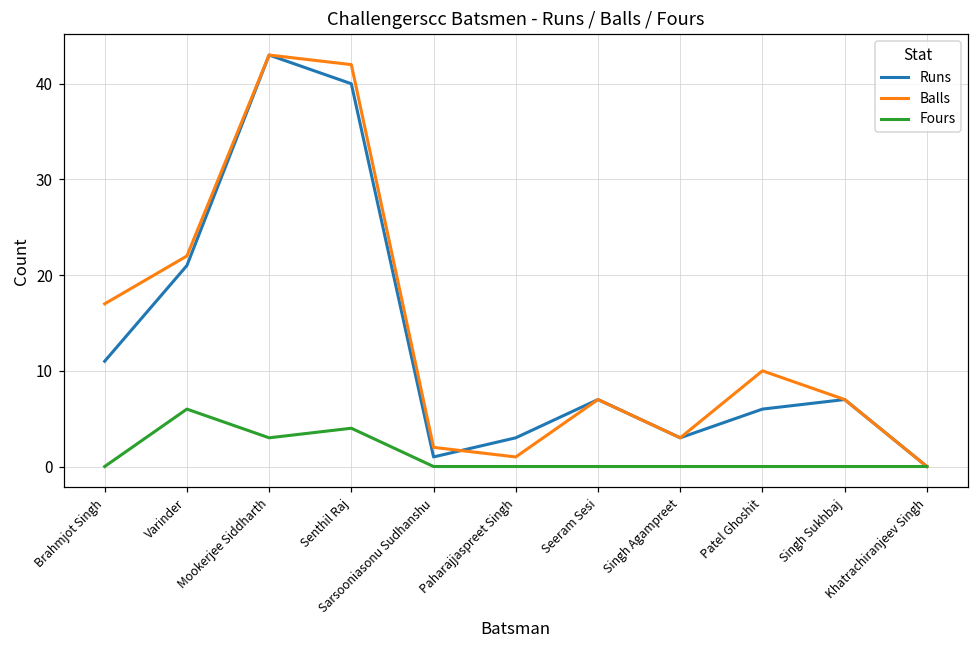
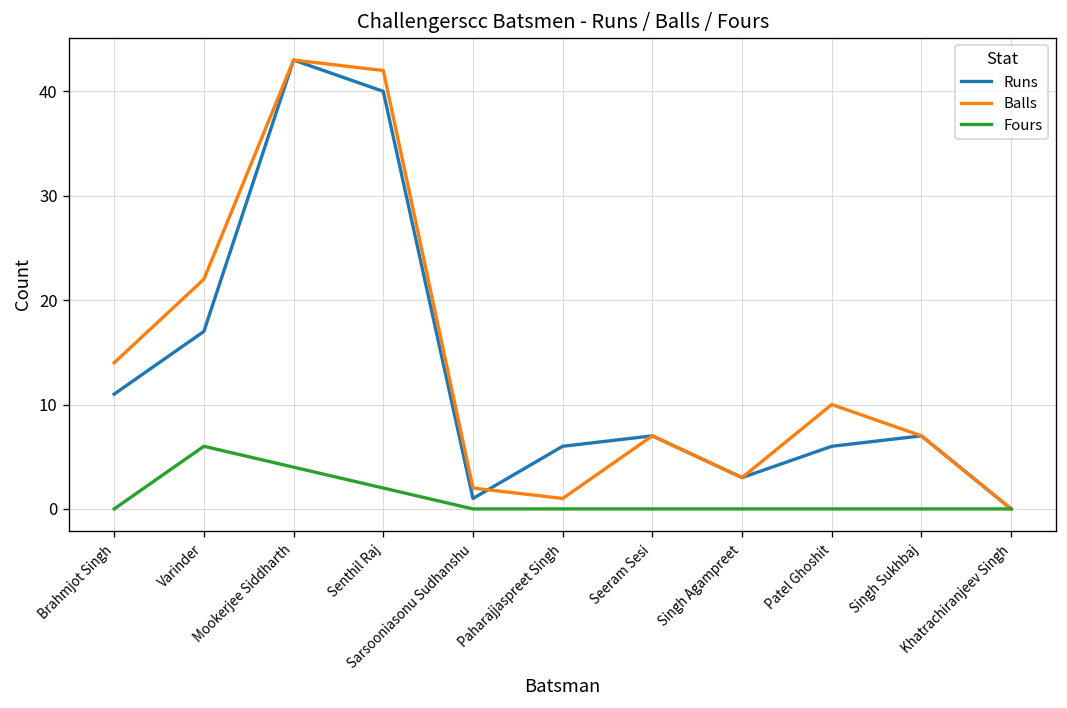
Balls, Brahmjot Singh: 17 -> 14
Runs, Varinder: 21 -> 17
Fours, Mookerjee Siddharth: 3 -> 4
Fours, Senthil Raj: 4 -> 2
Runs, Paharajjaspreet Singh: 3 -> 6
